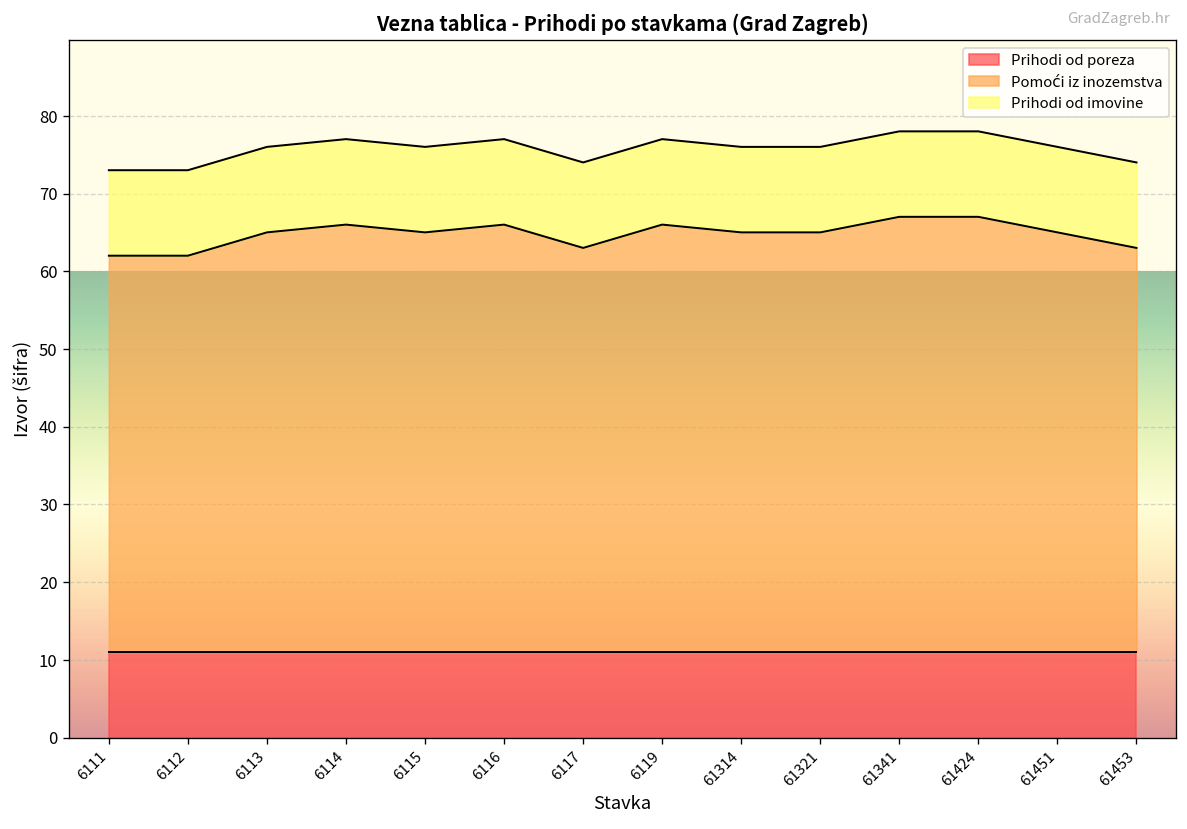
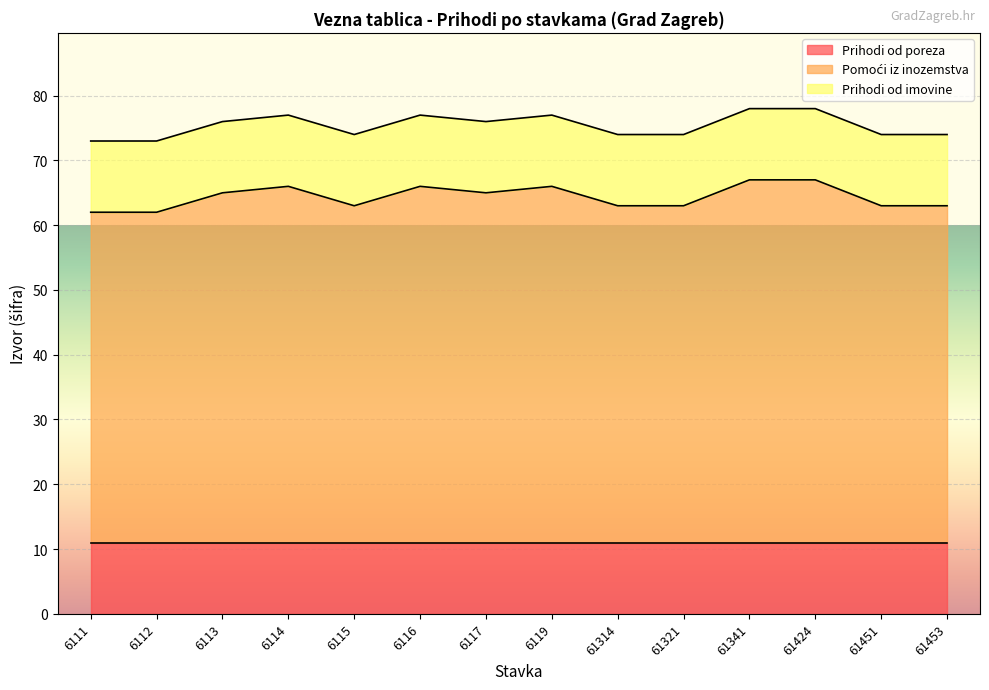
Pomoći iz inozemstva, 6115: 65 -> 63
Pomoći iz inozemstva, 6117: 63 -> 65
Pomoći iz inozemstva, 61314: 65 -> 63
Pomoći iz inozemstva, 61321: 65 -> 63
Pomoći iz inozemstva, 61451: 65 -> 63
